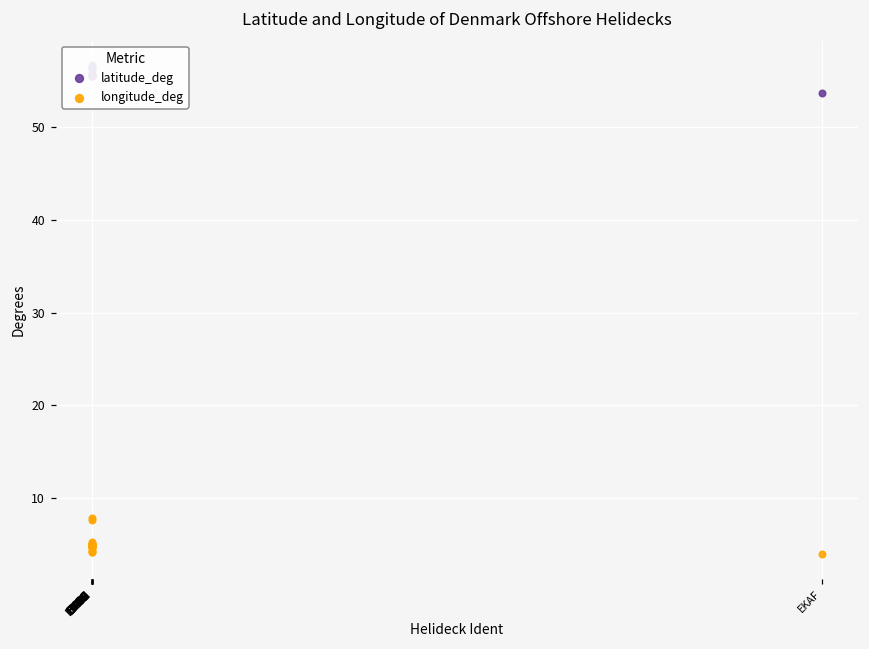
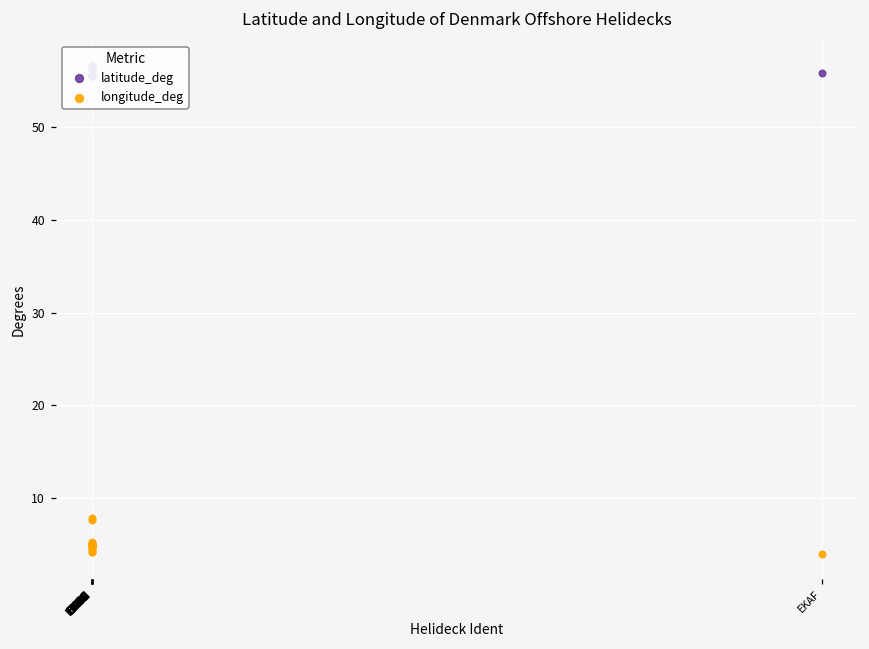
latitude_deg, EKAF: 54 -> 56
